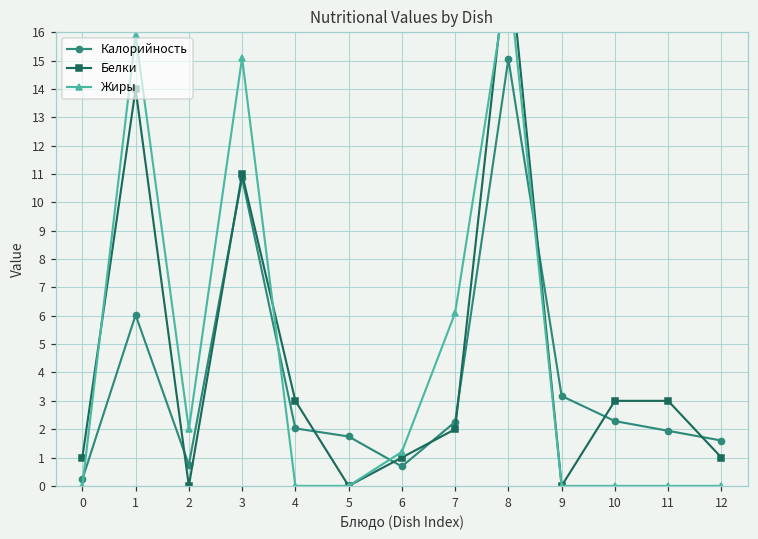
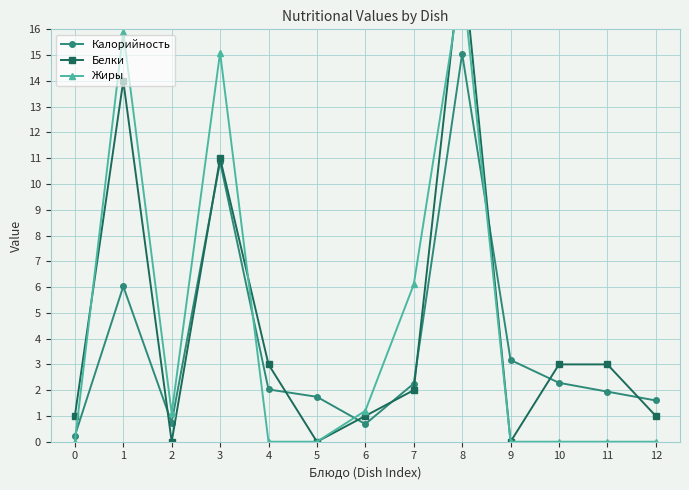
Жиры, 2: 2.0 -> 1.1
